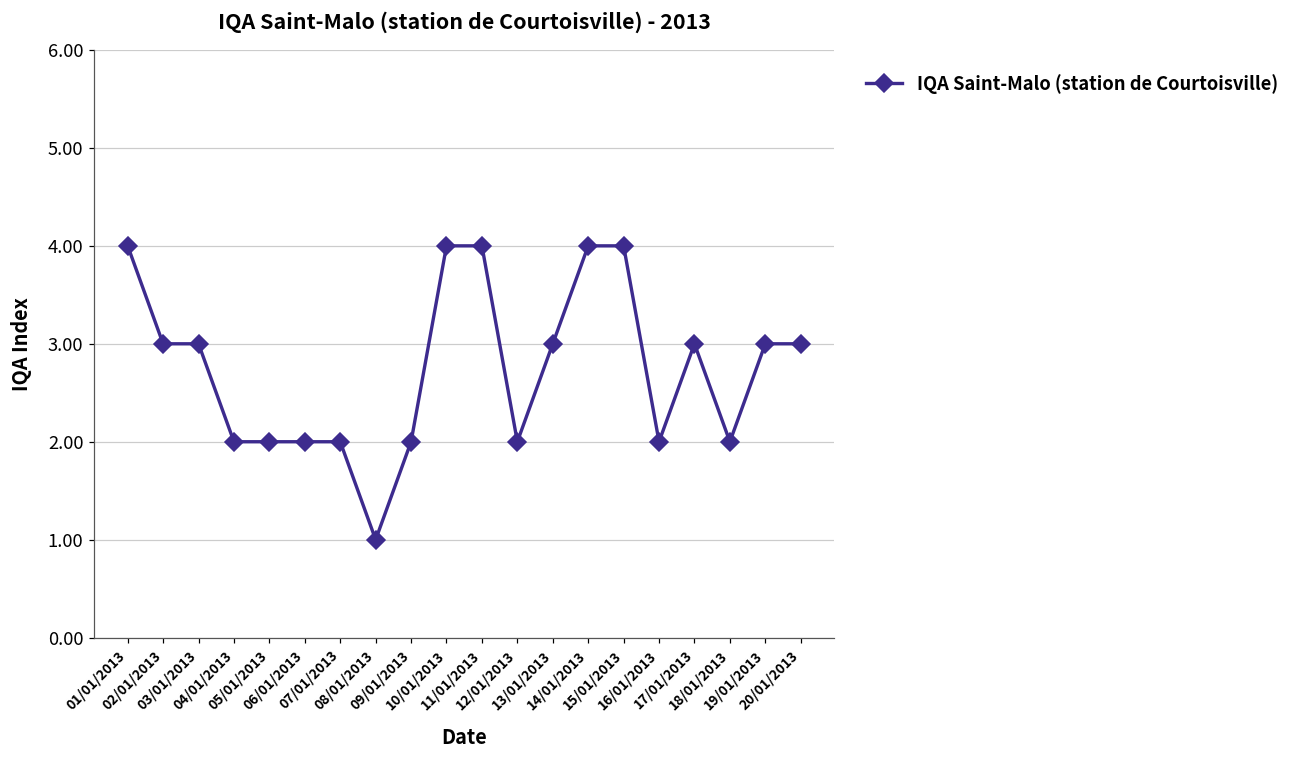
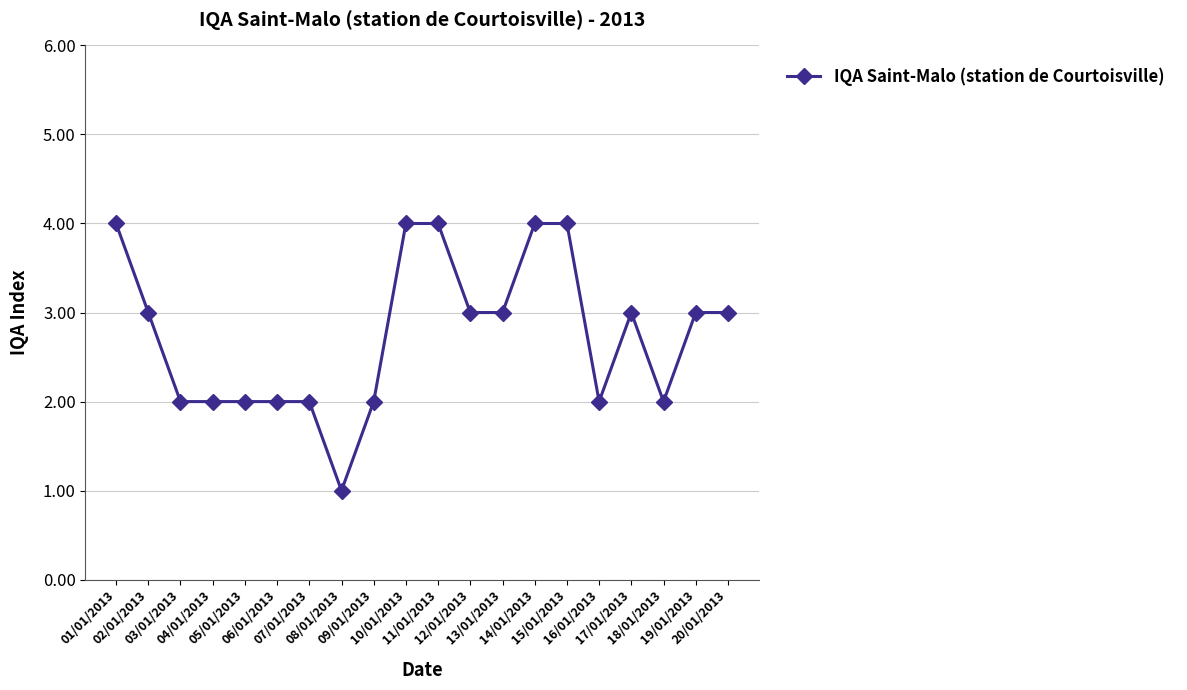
03/01/2013: 3 -> 2
12/01/2013: 2 -> 3
